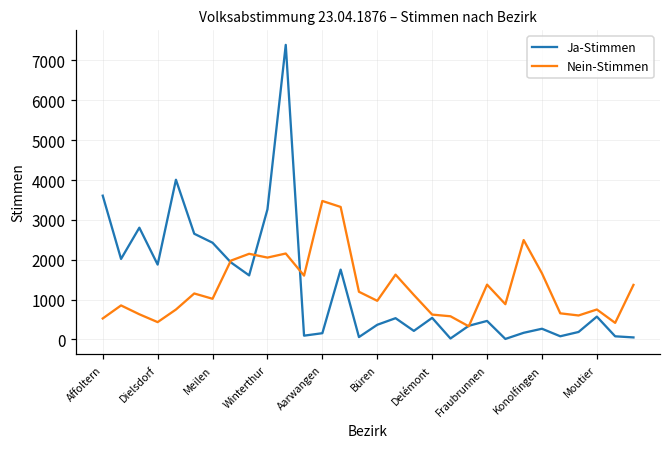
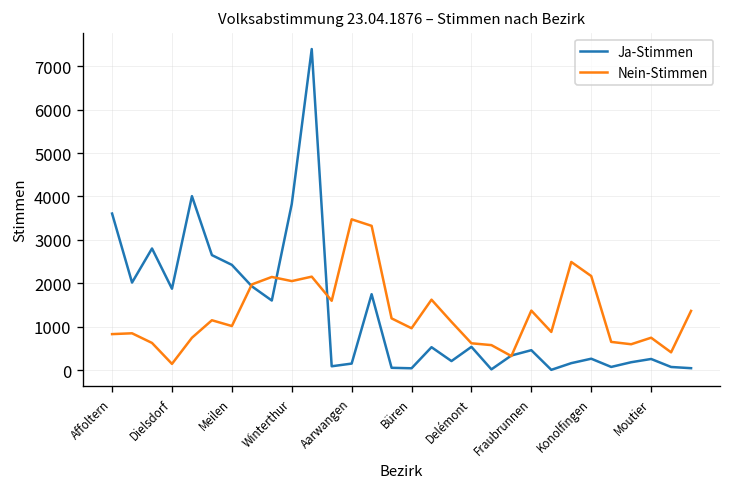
Nein-Stimmen, Affoltern: 500 -> 800
Nein-Stimmen, Dielsdorf: 400 -> 100
Ja-Stimmen, Winterthur: 3300 -> 3800
Ja-Stimmen, Büren: 400 -> 0
Nein-Stimmen, Konolfingen: 1700 -> 2200
Ja-Stimmen, Moutier: 600 -> 300
